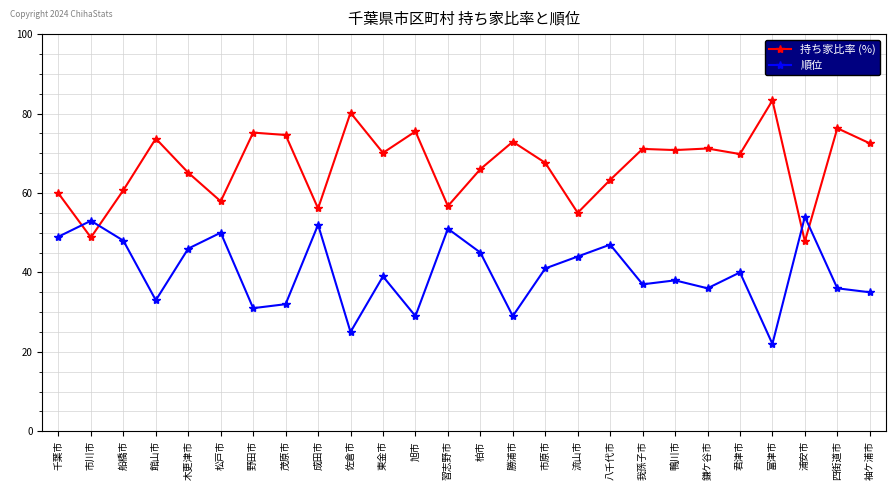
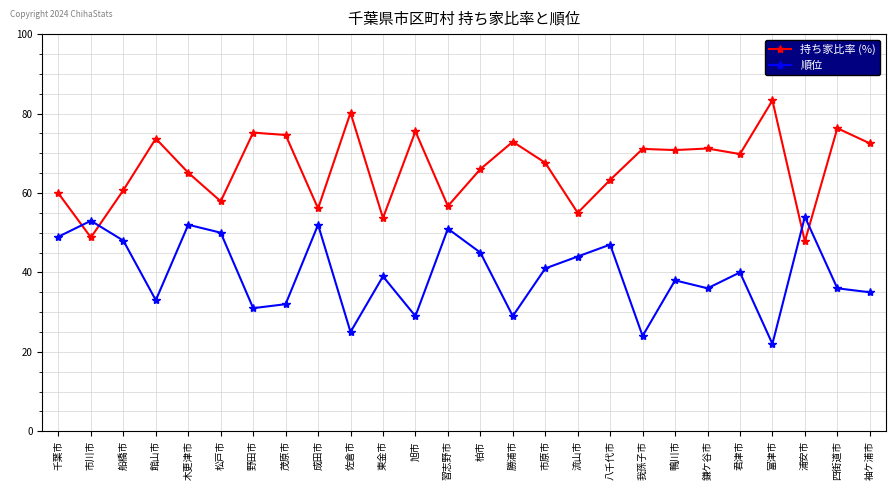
順位, 木更津市: 46 -> 52
持ち家比率 (%), 東金市: 70 -> 54
順位, 我孫子市: 37 -> 24
